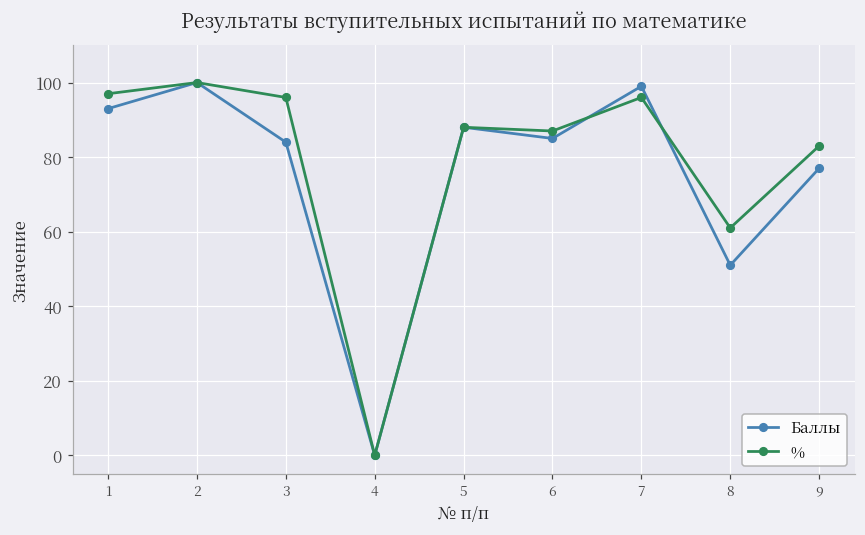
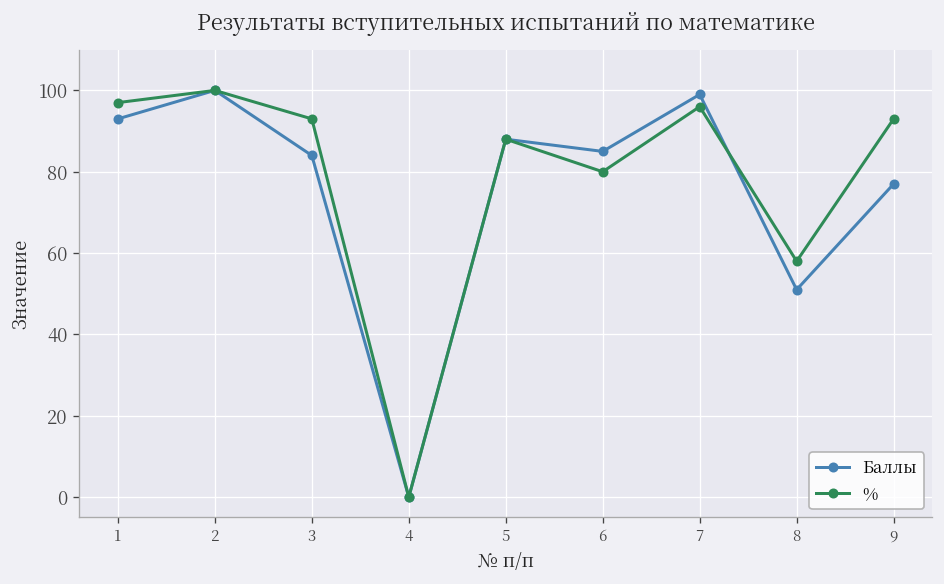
%, 3: 96 -> 93
%, 6: 87 -> 80
%, 8: 61 -> 58
%, 9: 83 -> 93
